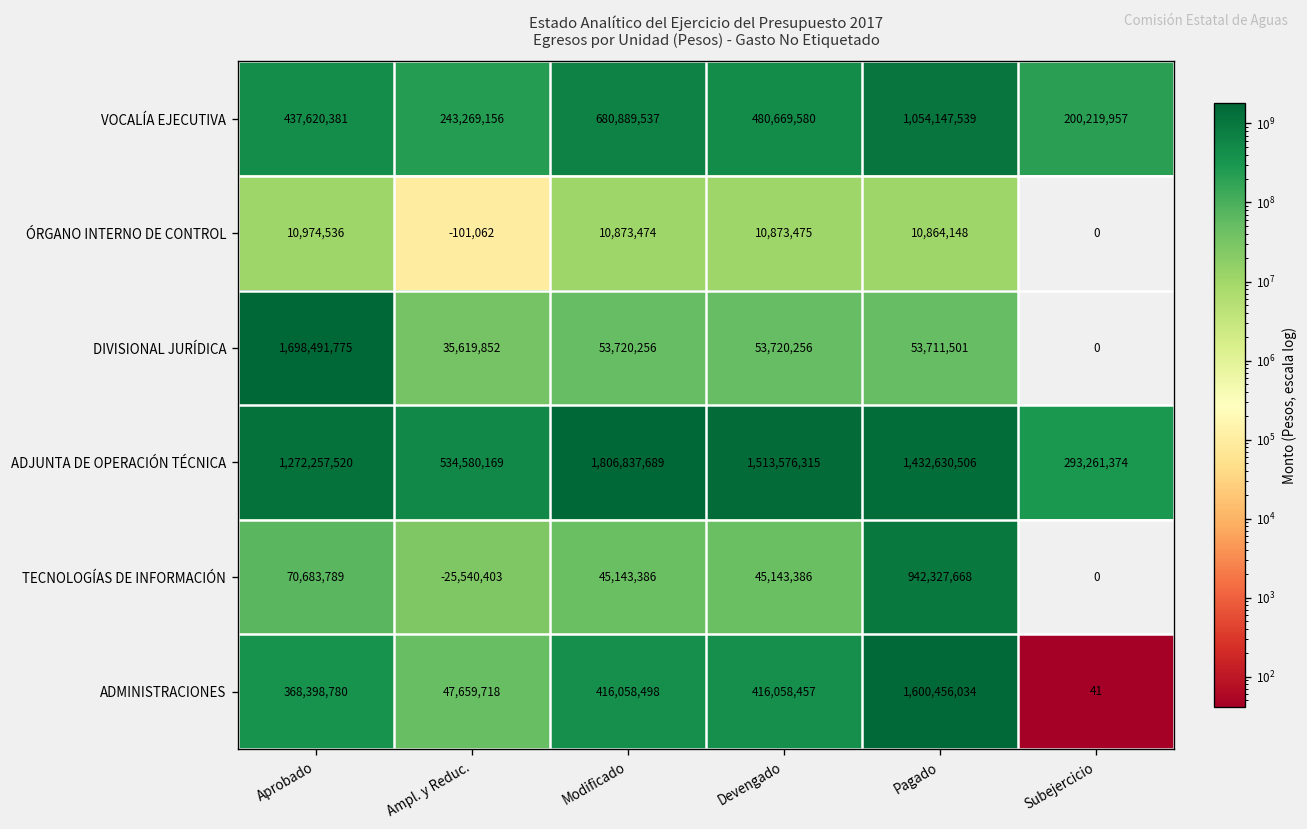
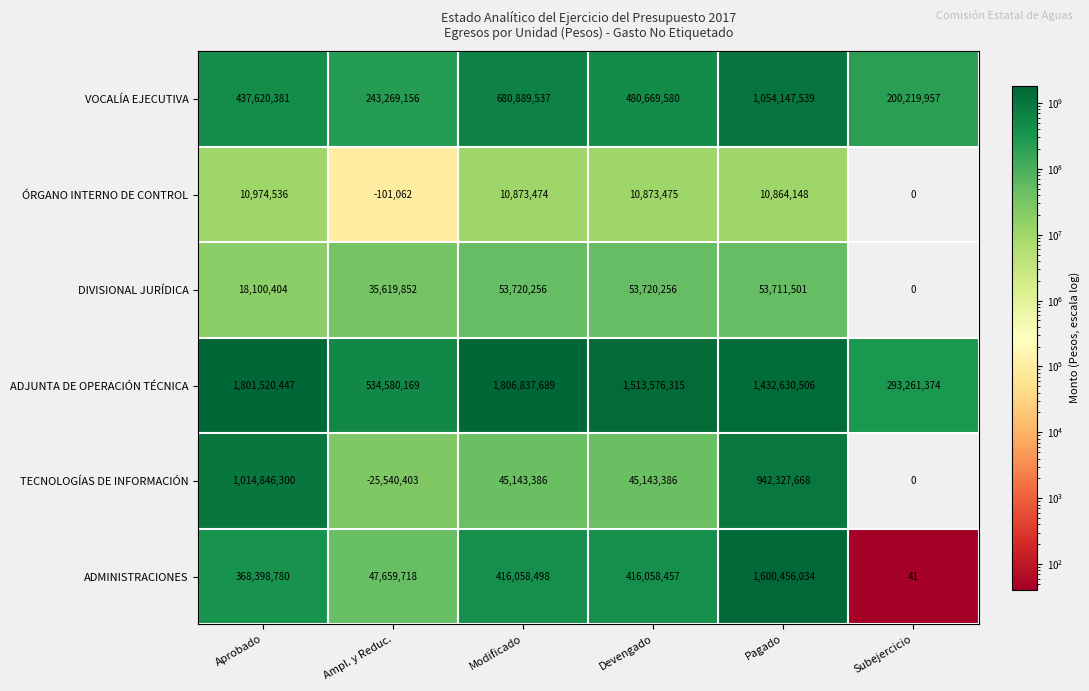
DIVISIONAL JURÍDICA, Aprobado: 1,698,491,775 -> 18,100,404
ADJUNTA DE OPERACIÓN TÉCNICA, Aprobado: 1,272,257,520 -> 1,801,520,447
TECNOLOGÍAS DE INFORMACIÓN, Aprobado: 70,683,789 -> 1,014,846,300
